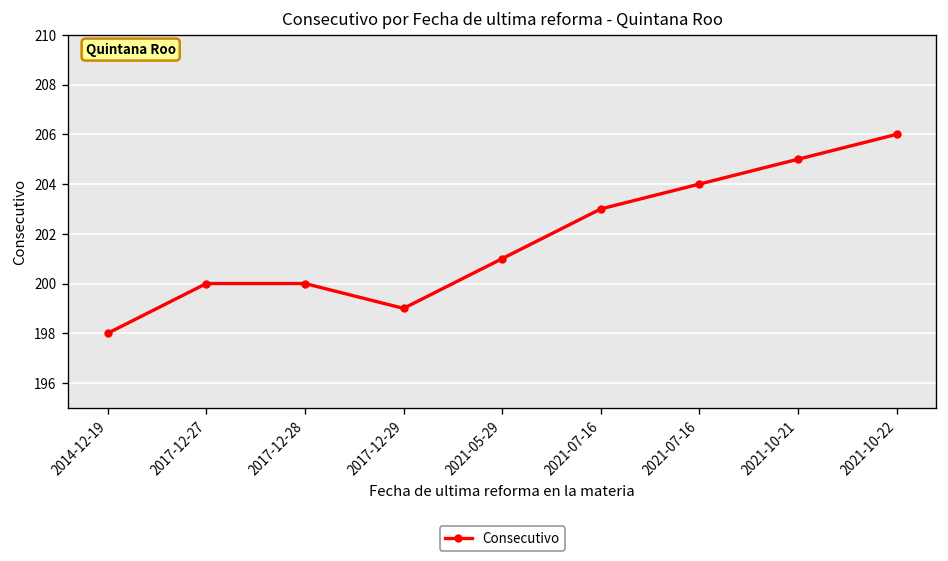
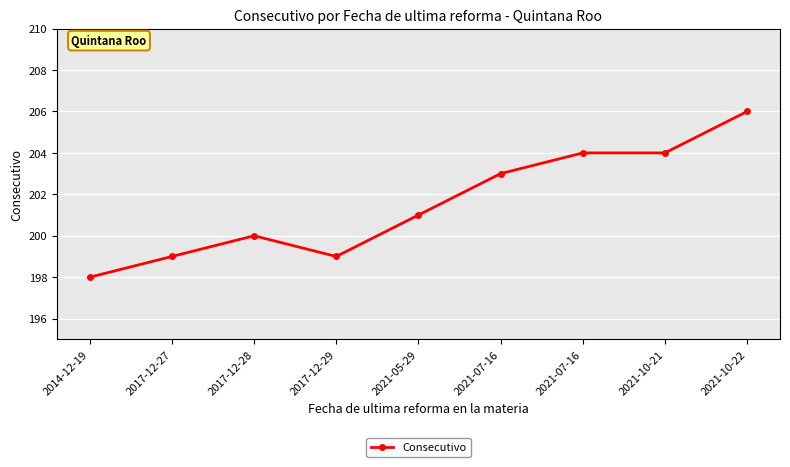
2017-12-27: 200 -> 199
2021-10-21: 205 -> 204
